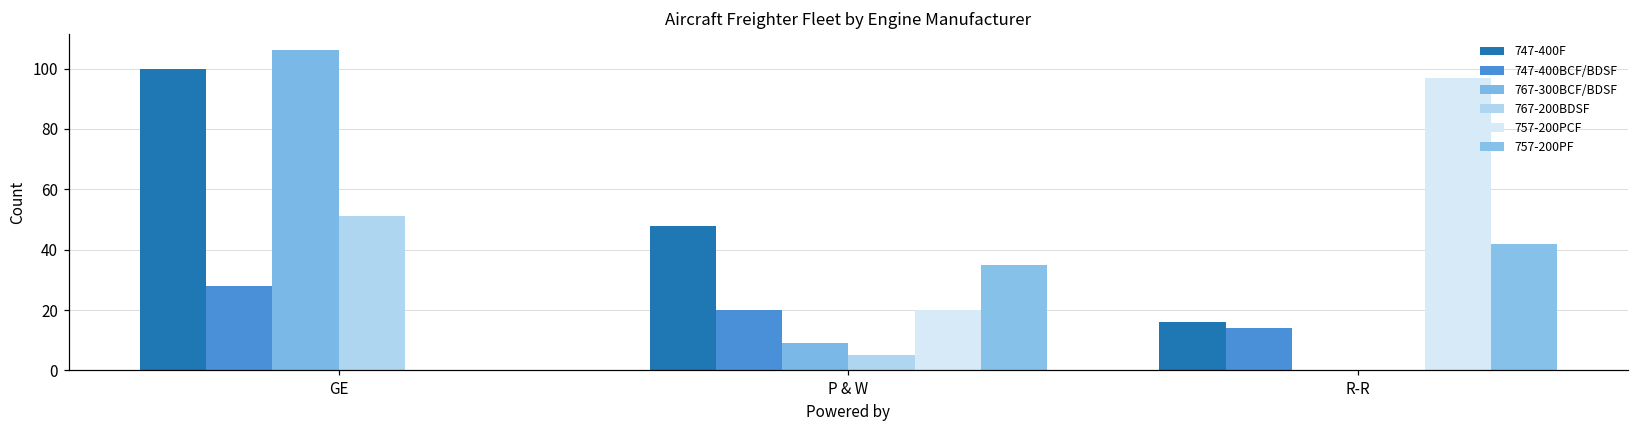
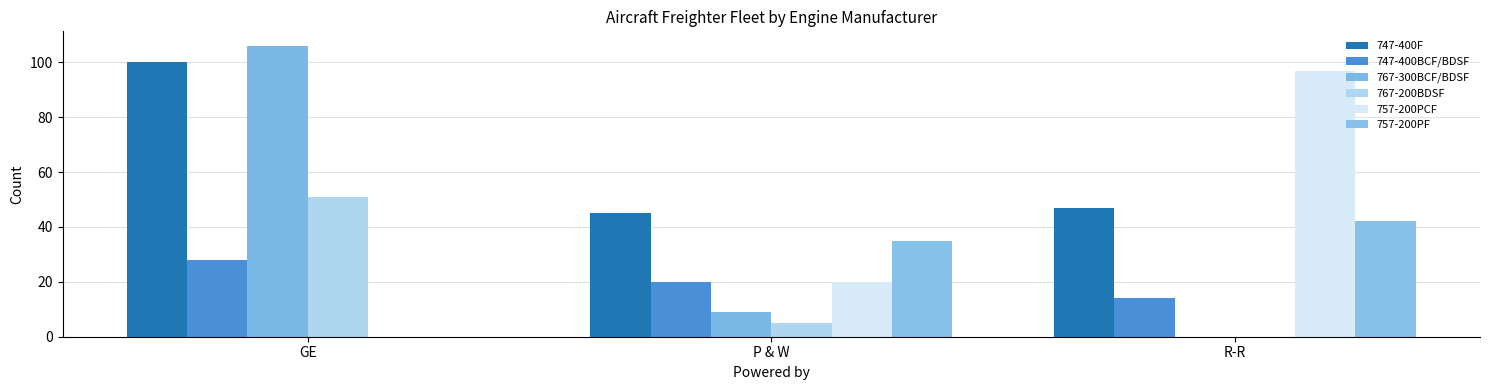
747-400F, P & W: 48 -> 45
747-400F, R-R: 16 -> 47
